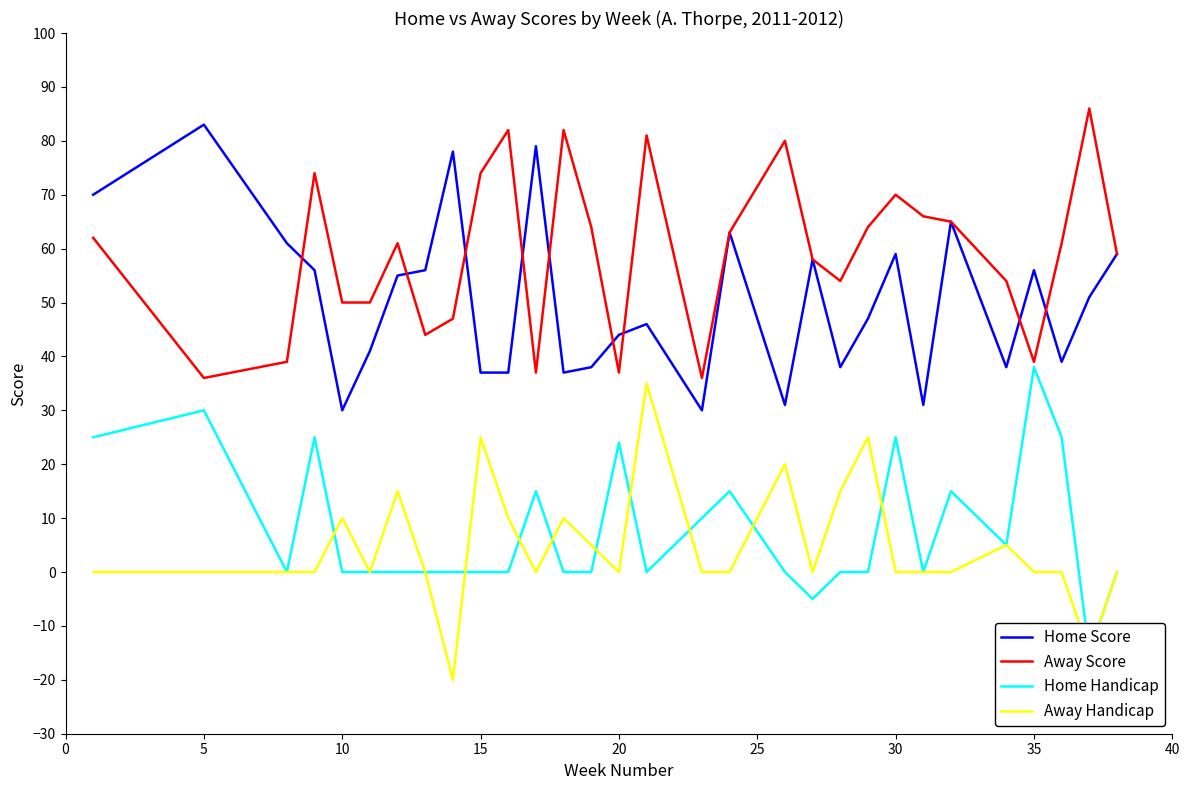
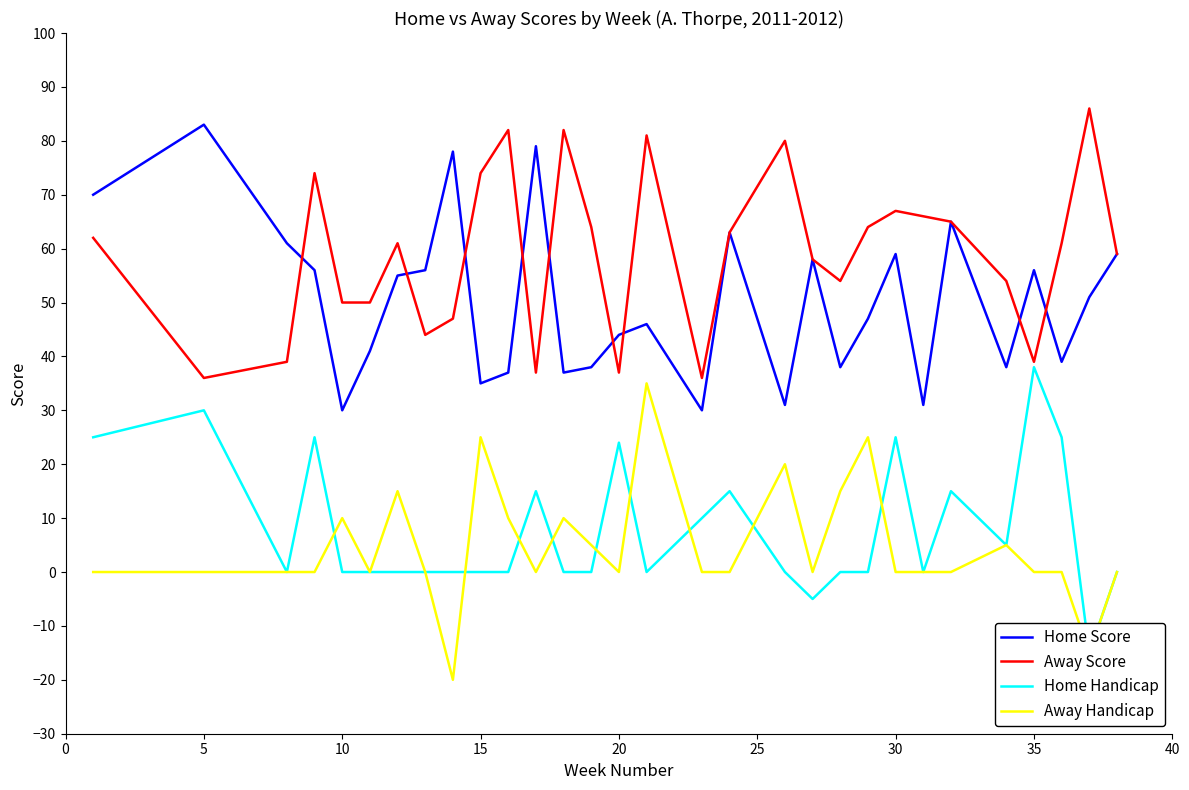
Home Score, 15: 37 -> 35
Away Score, 30: 70 -> 67
